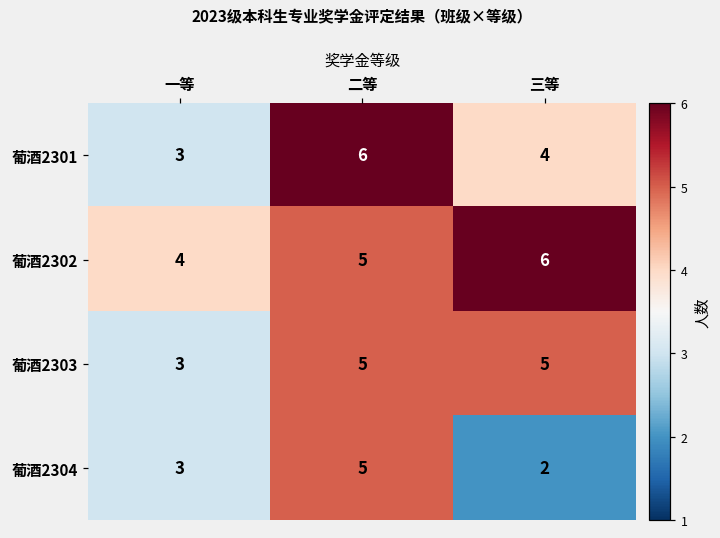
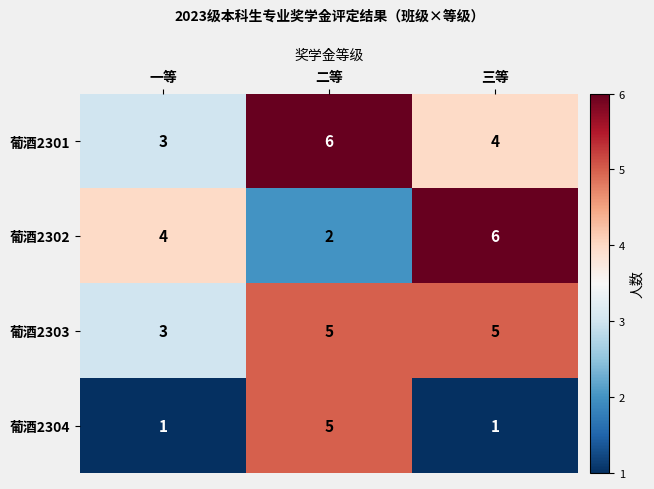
葡酒2302, 二等: 5 -> 2
葡酒2304, 一等: 3 -> 1
葡酒2304, 三等: 2 -> 1
